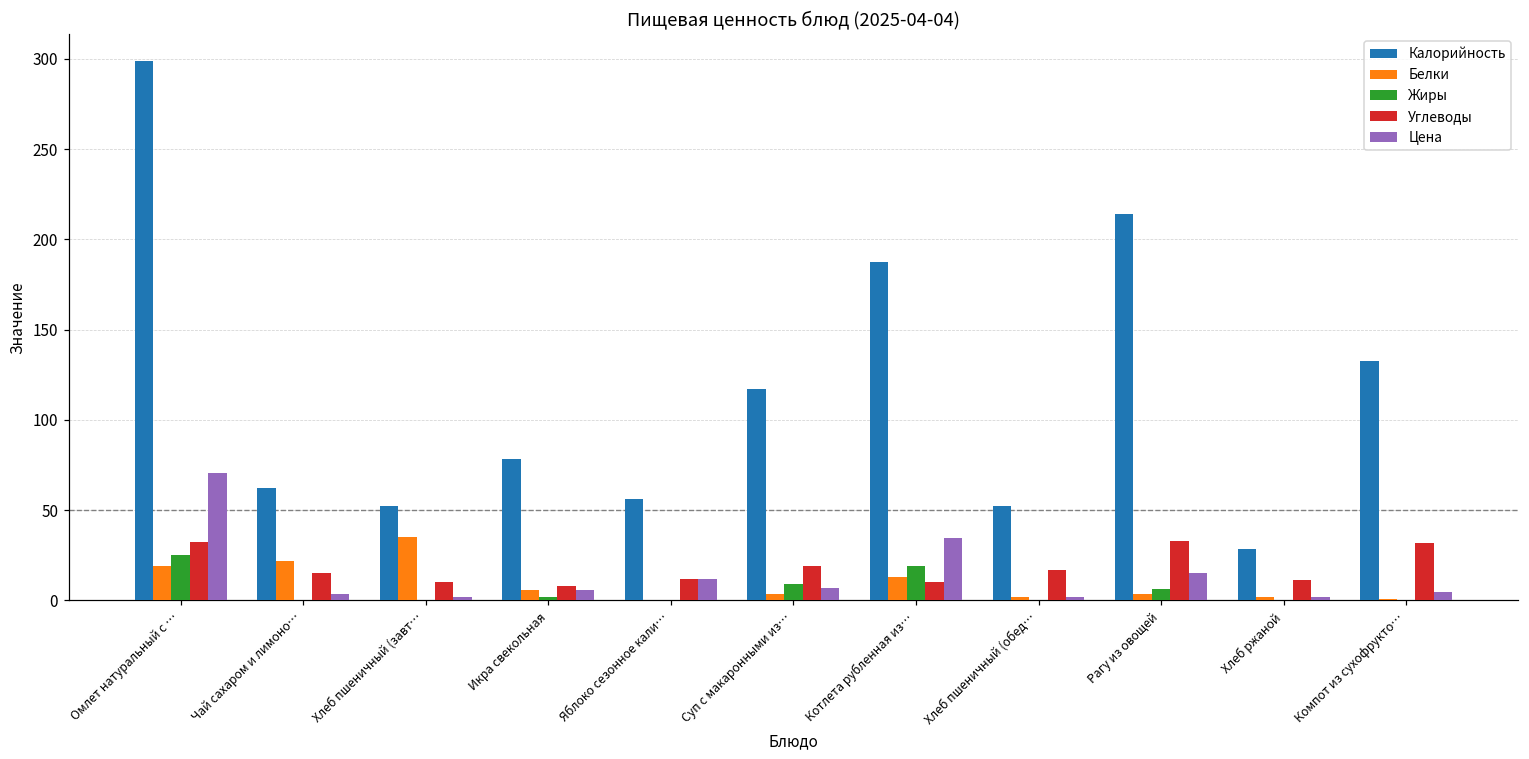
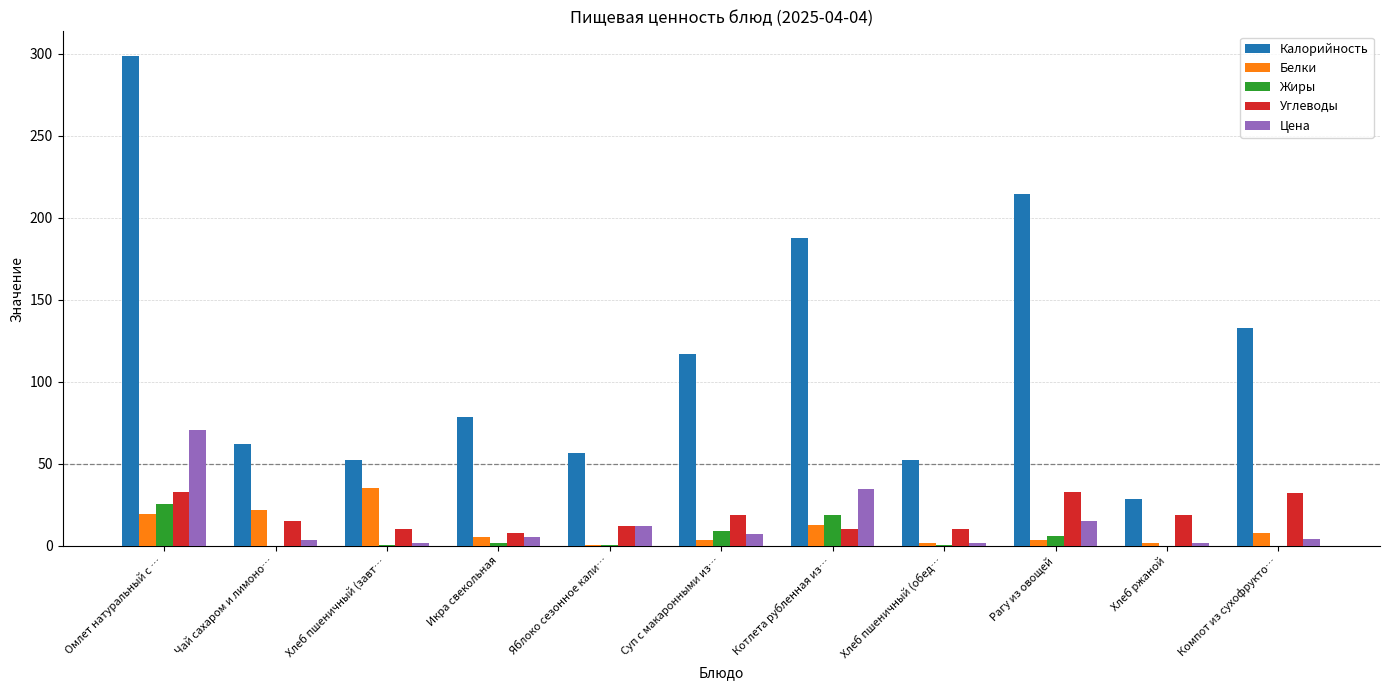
Углеводы, Хлеб пшеничный (обед…: 17 -> 10
Углеводы, Хлеб ржаной: 11 -> 19
Белки, Компот из сухофрукто…: 1 -> 8
